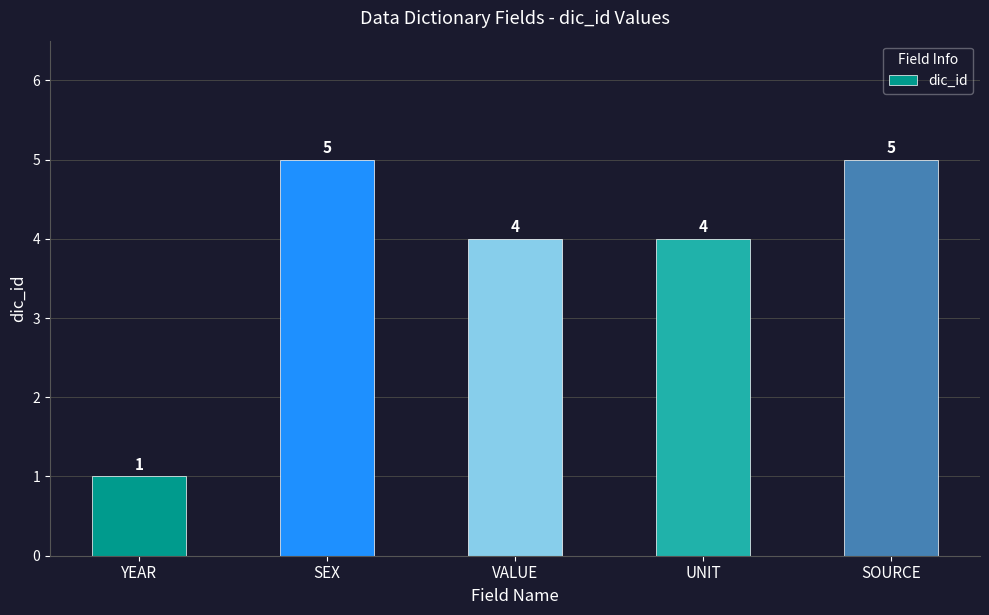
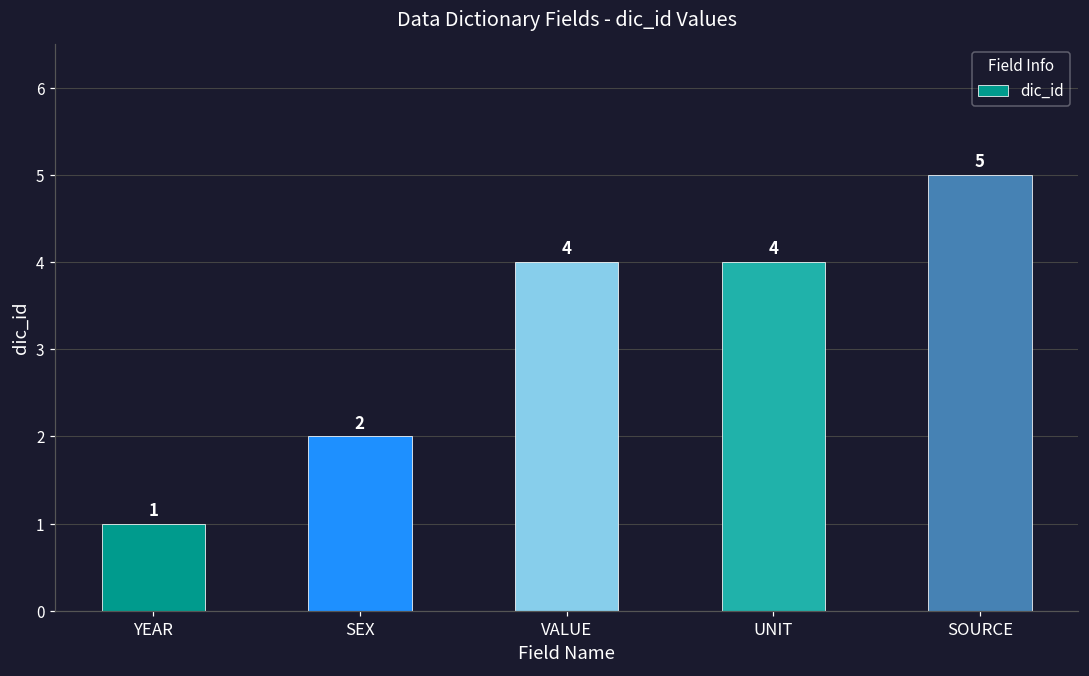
SEX: 5 -> 2
